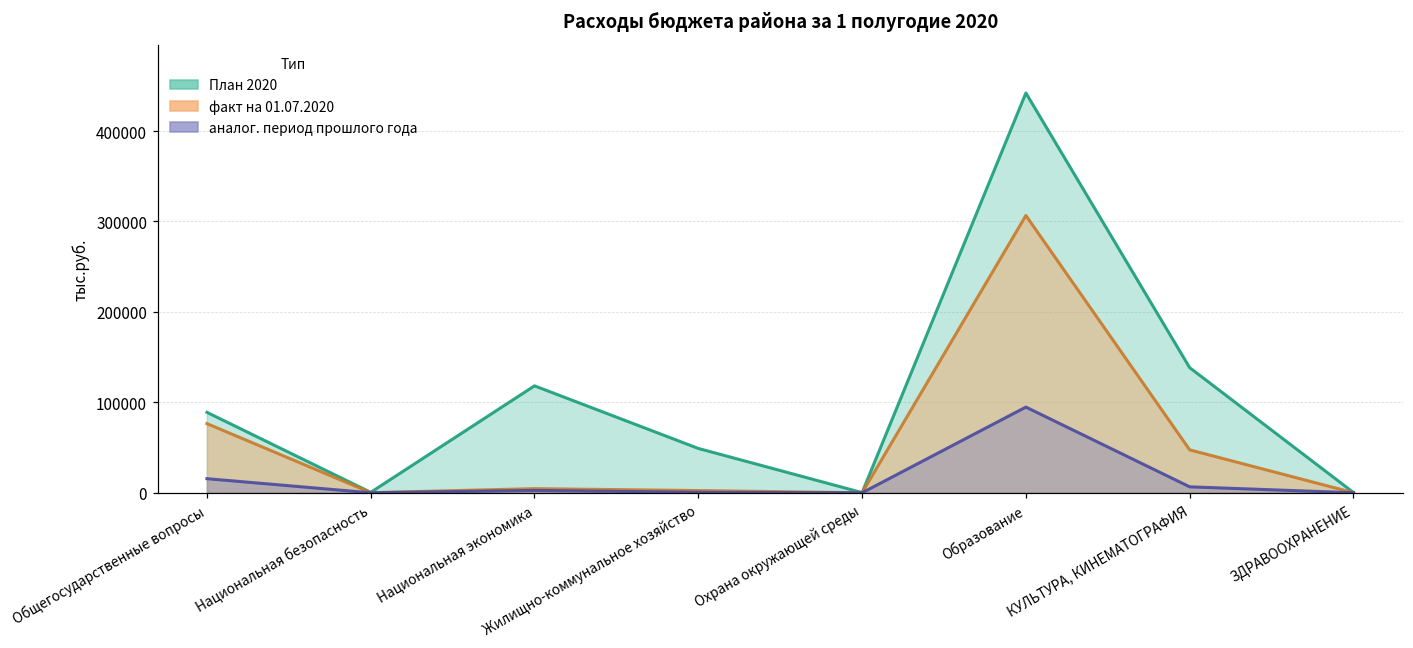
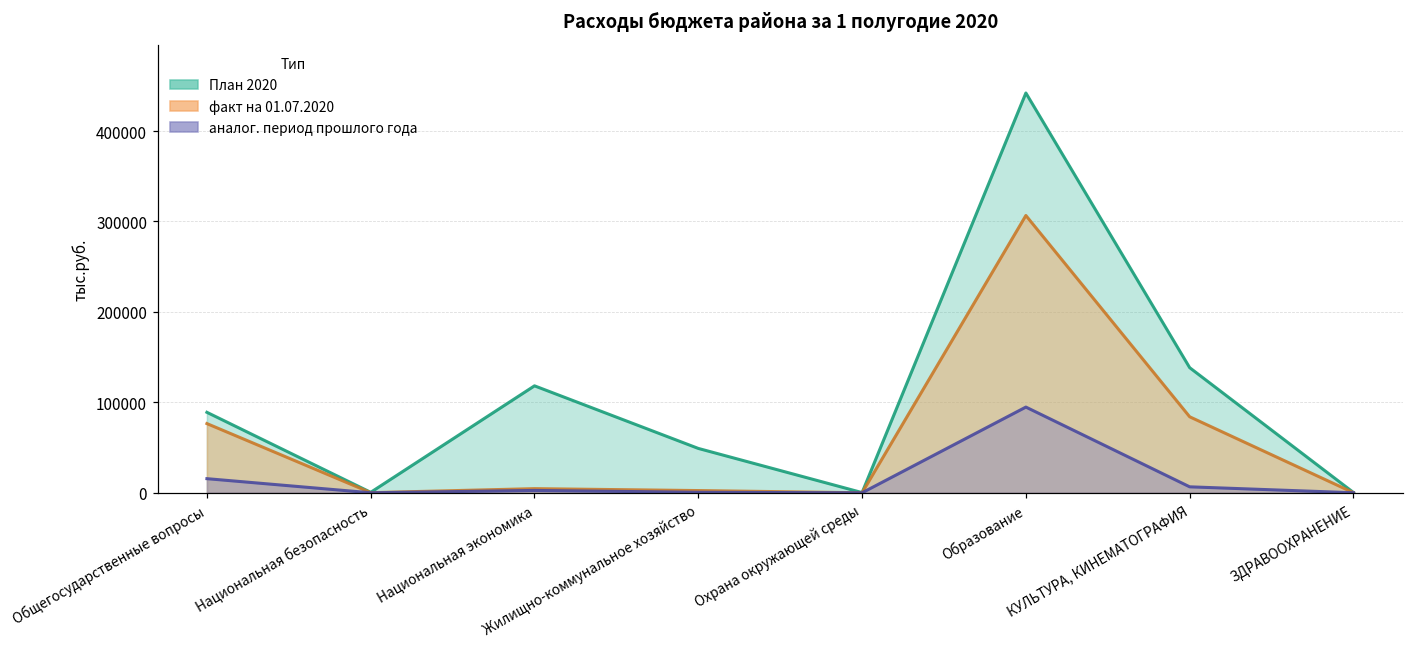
факт на 01.07.2020, КУЛЬТУРА, КИНЕМАТОГРАФИЯ: 50000 -> 80000
